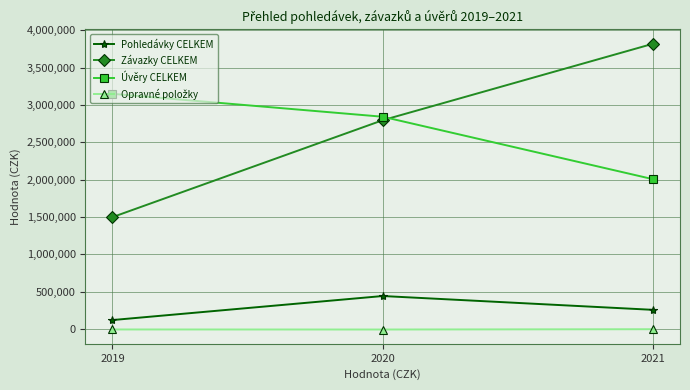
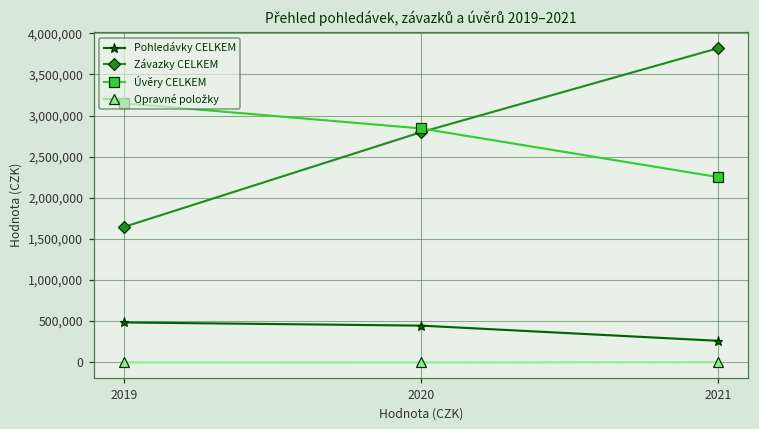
Pohledávky CELKEM, 2019: 100,000 -> 500,000
Závazky CELKEM, 2019: 1,500,000 -> 1,600,000
Úvěry CELKEM, 2021: 2,000,000 -> 2,300,000
